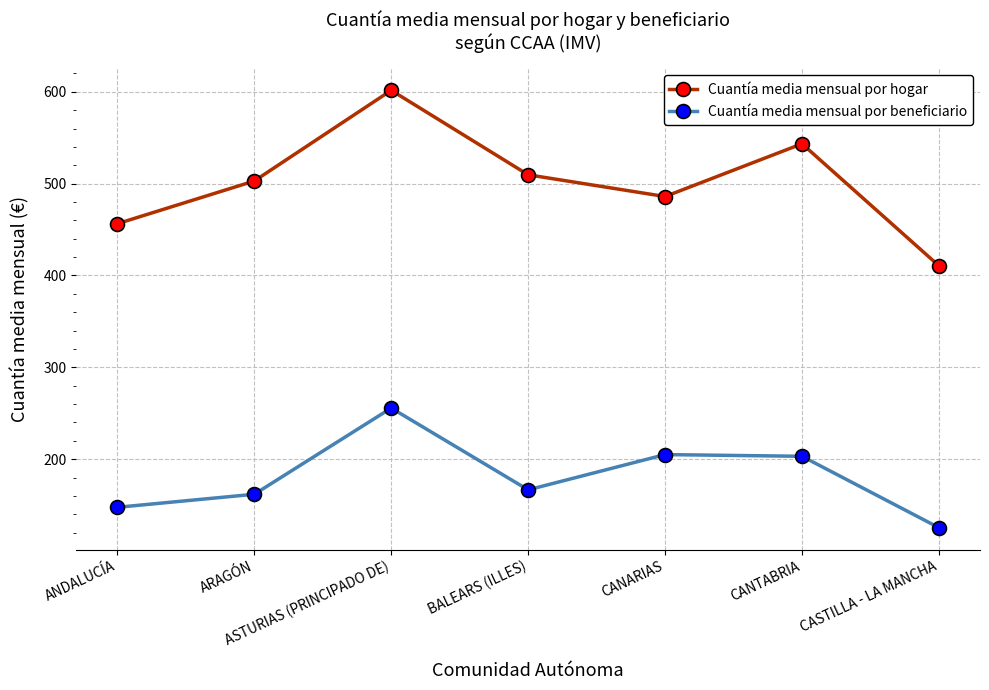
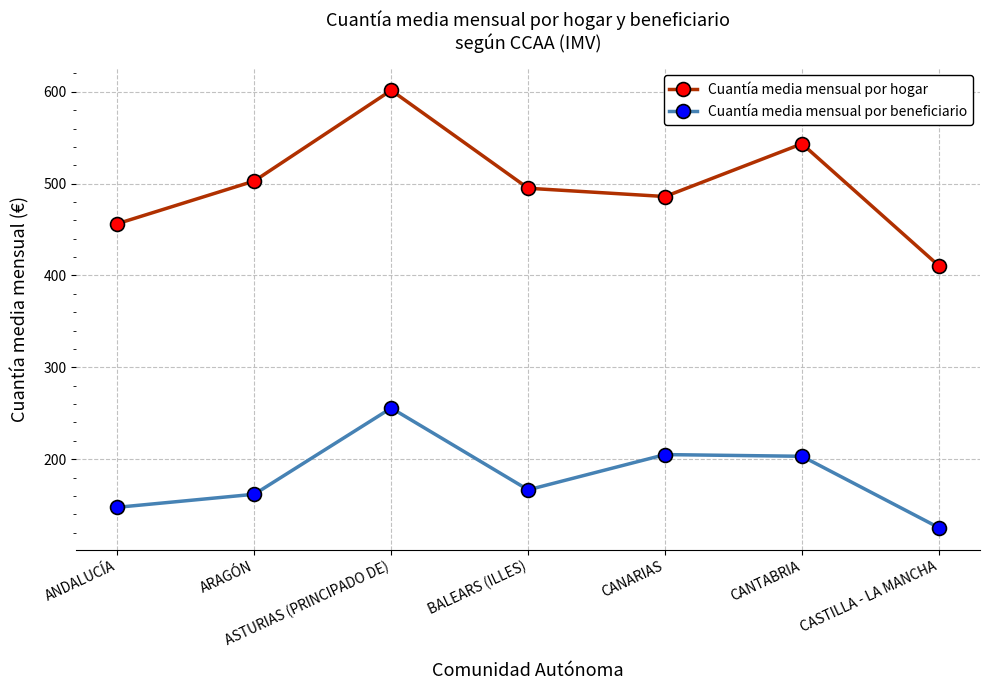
Cuantía media mensual por hogar, BALEARS (ILLES): 510 -> 490
